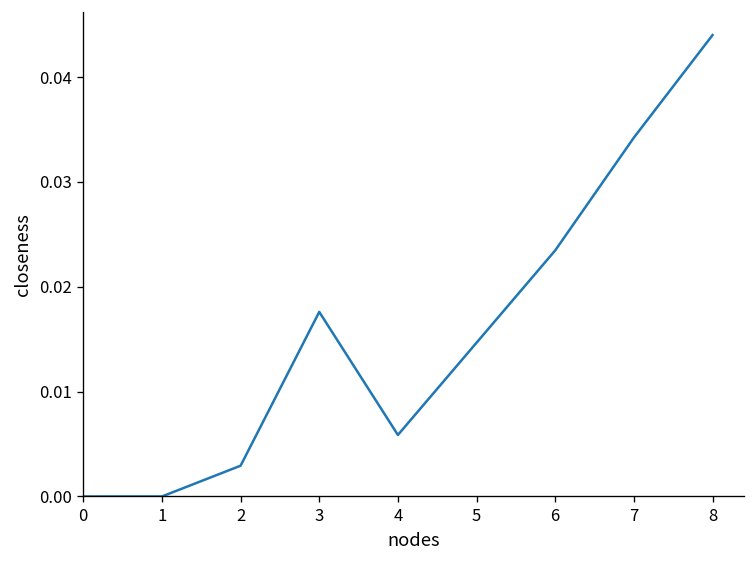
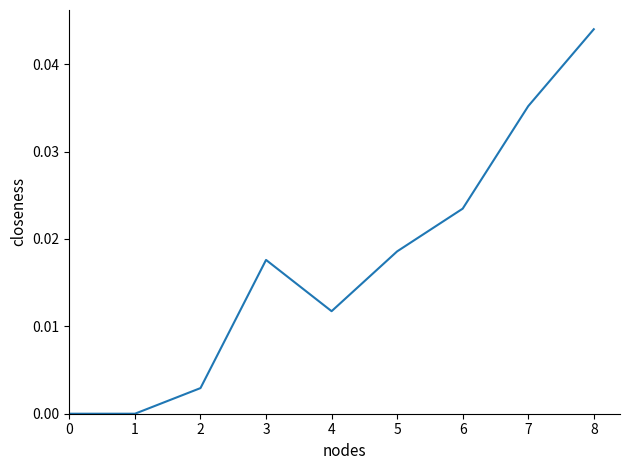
4: 0.006 -> 0.012
5: 0.015 -> 0.019
7: 0.034 -> 0.035
